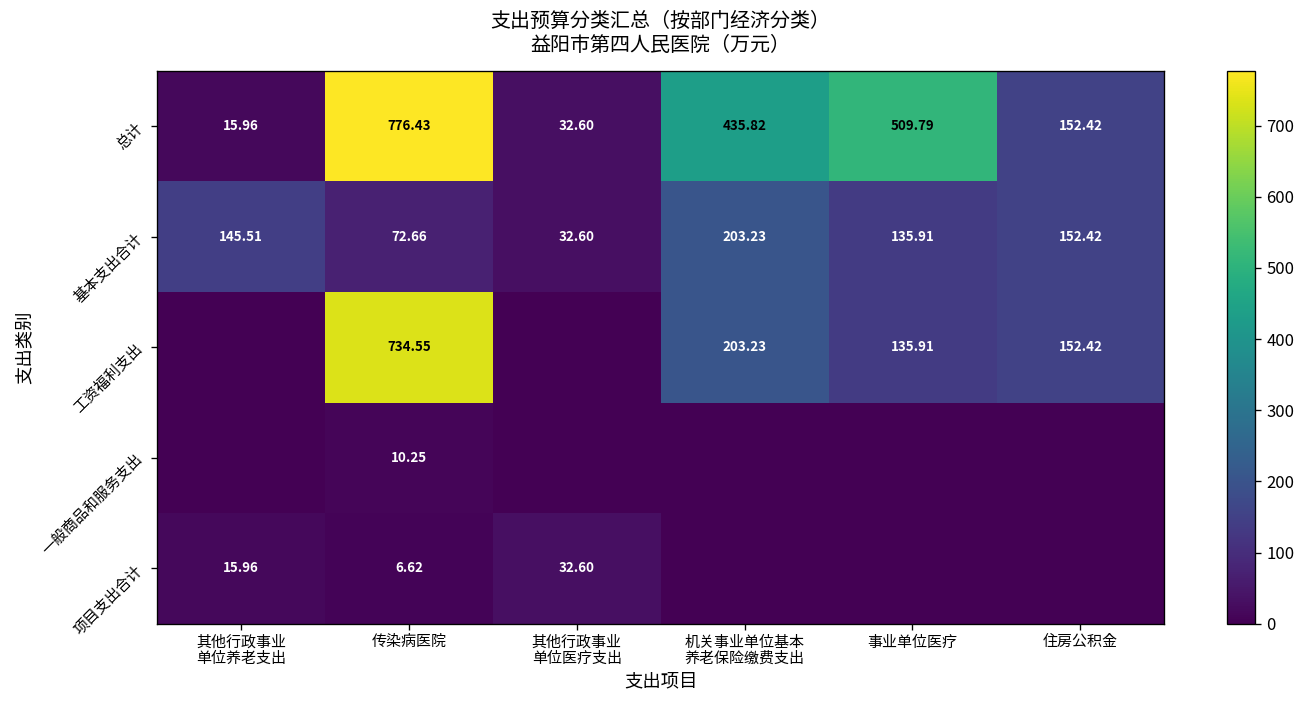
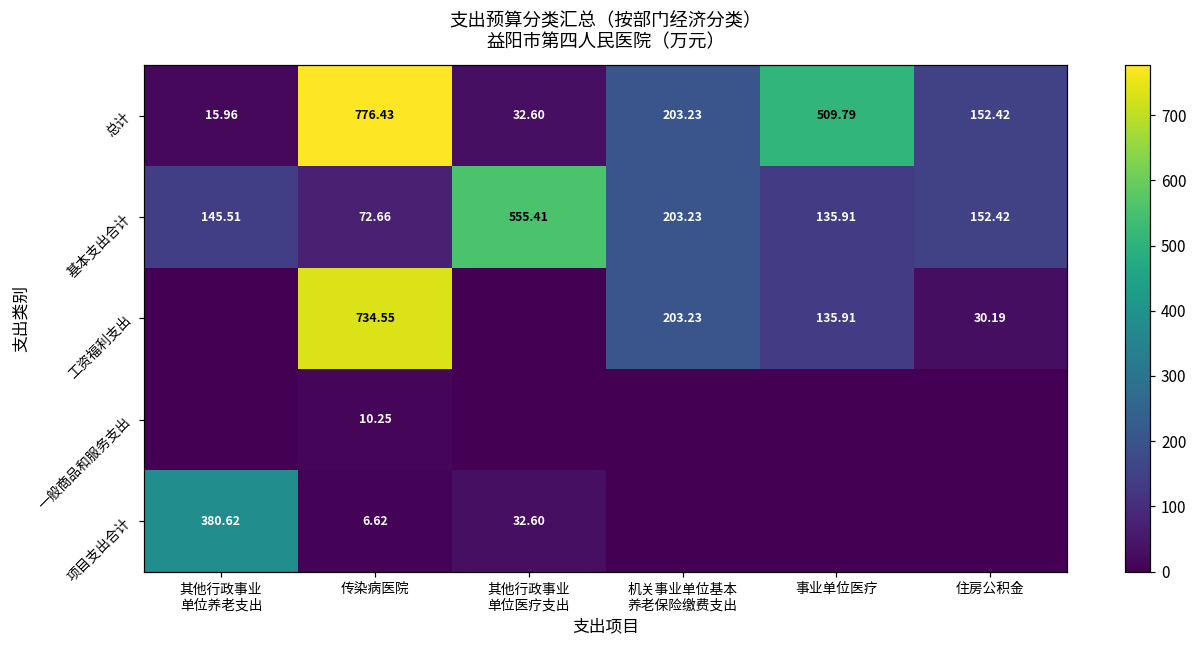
总计, 机关事业单位基本 养老保险缴费支出: 435.82 -> 203.23
基本支出合计, 其他行政事业 单位医疗支出: 32.60 -> 555.41
工资福利支出, 住房公积金: 152.42 -> 30.19
项目支出合计, 其他行政事业 单位养老支出: 15.96 -> 380.62
